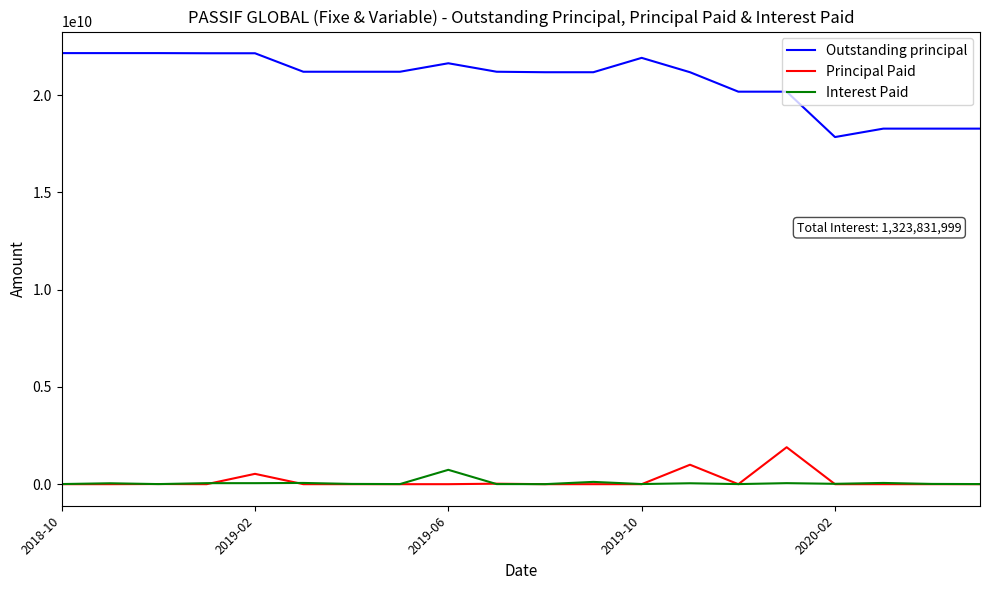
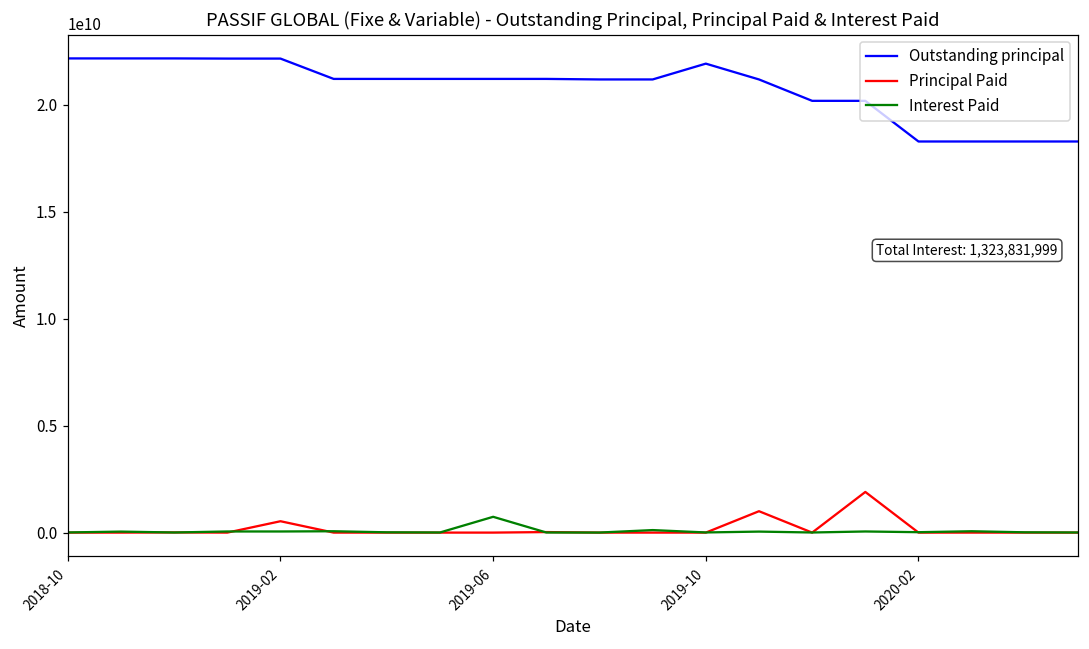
Outstanding principal, 2019-06: 21600000000 -> 21200000000
Outstanding principal, 2020-02: 17800000000 -> 18300000000
